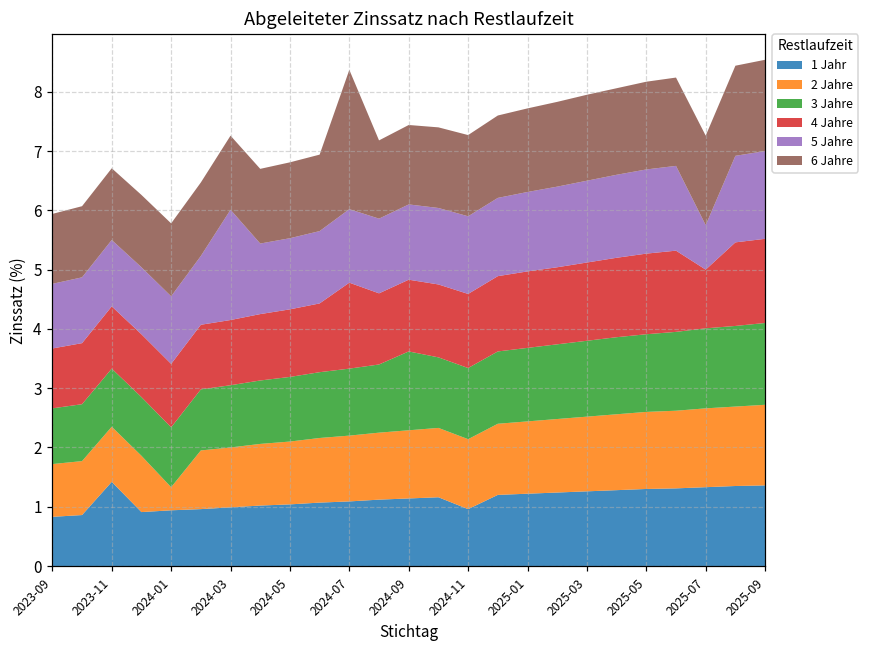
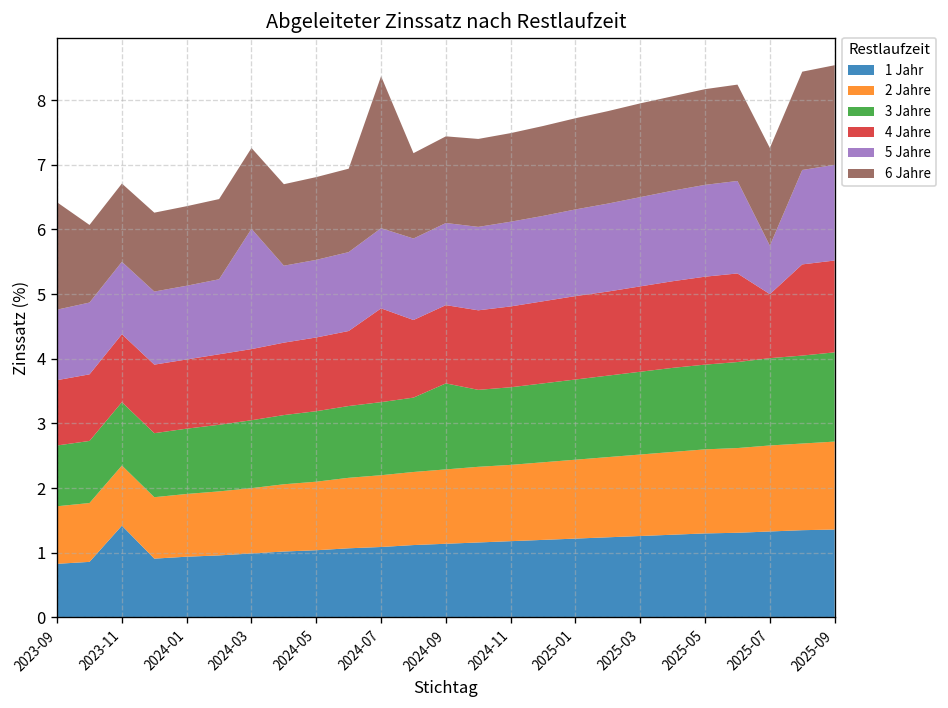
6 Jahre, 2023-09: 1.2 -> 1.7
2 Jahre, 2024-01: 0.4 -> 1.0
1 Jahr, 2024-11: 1.0 -> 1.2
